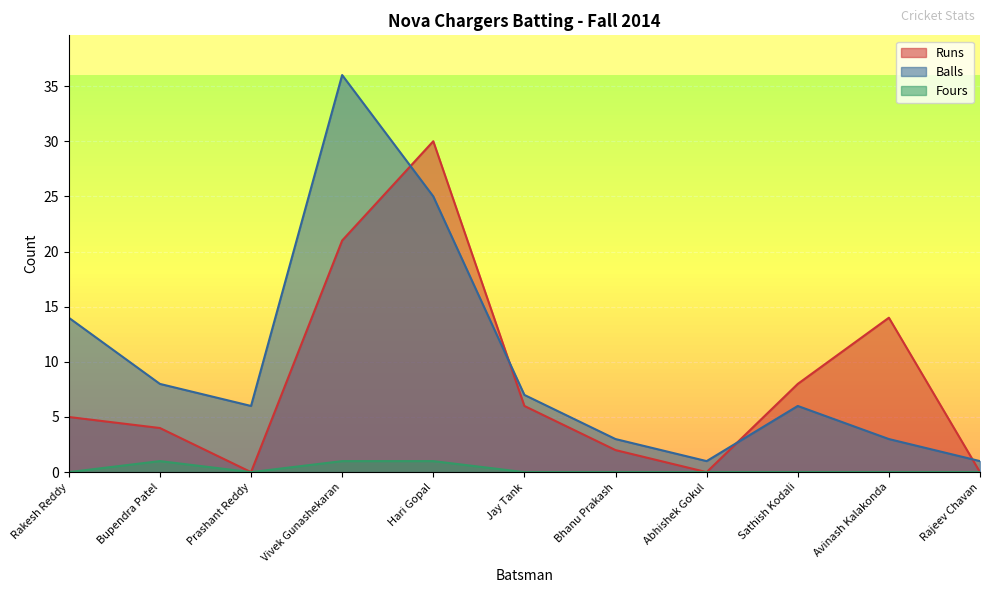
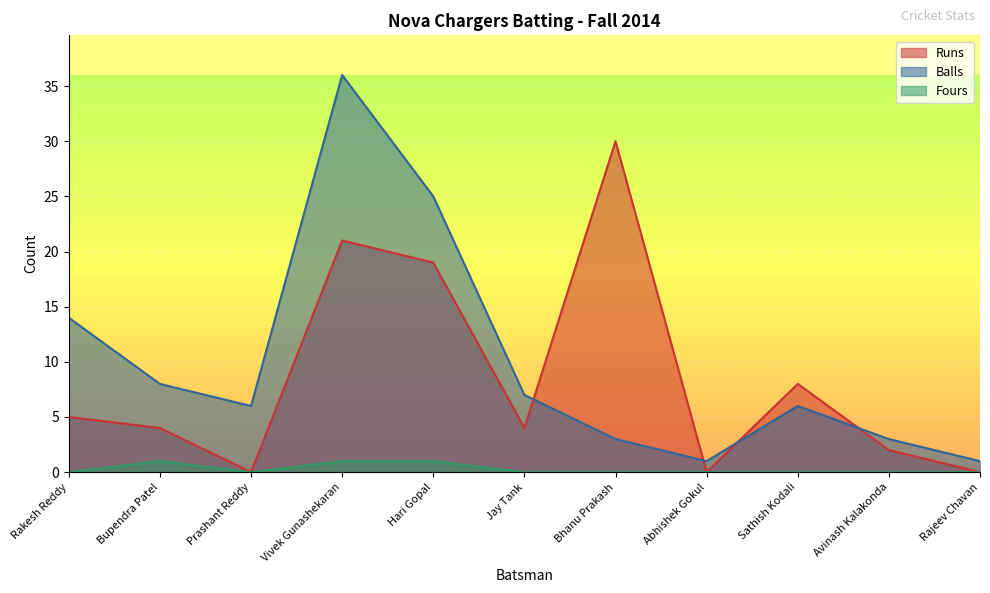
Runs, Hari Gopal: 30 -> 19
Runs, Jay Tank: 6 -> 4
Runs, Bhanu Prakash: 2 -> 30
Runs, Avinash Kalakonda: 14 -> 2
